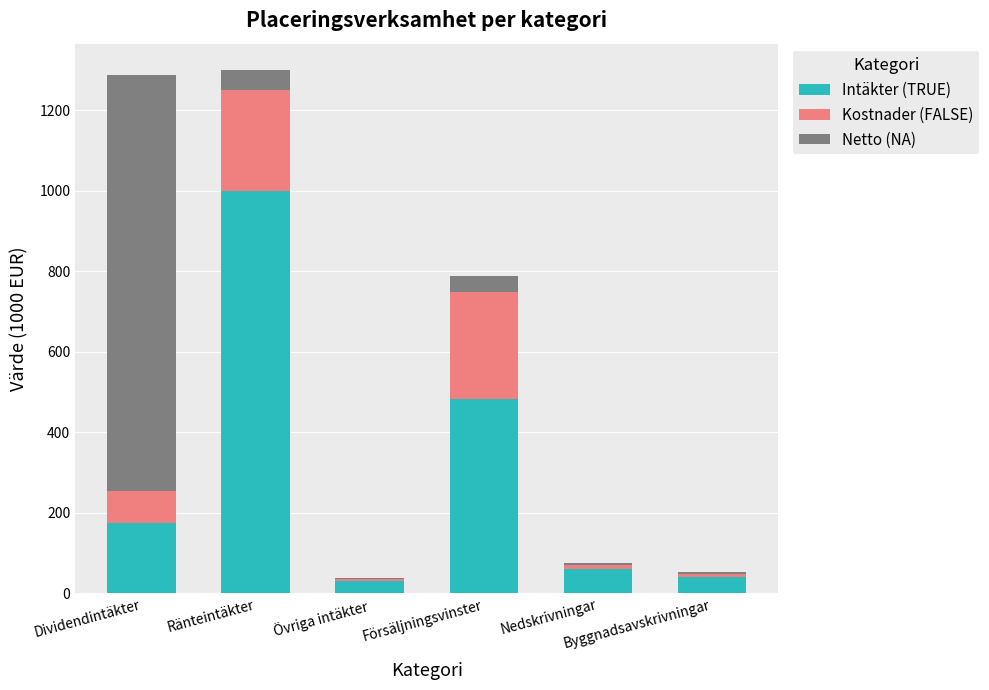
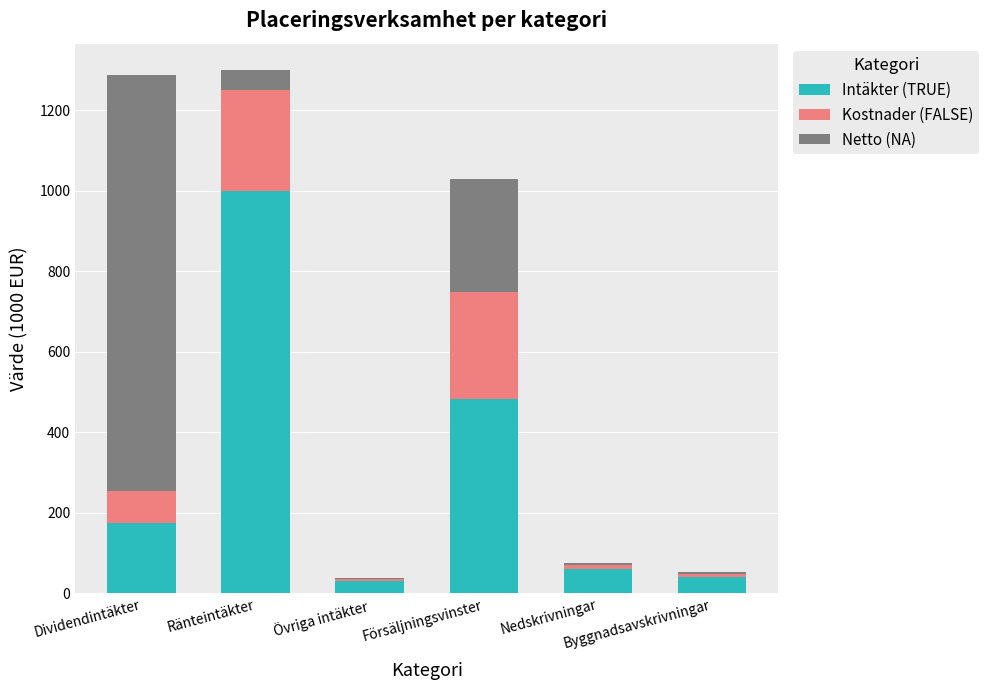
Netto (NA), Försäljningsvinster: 40 -> 280
